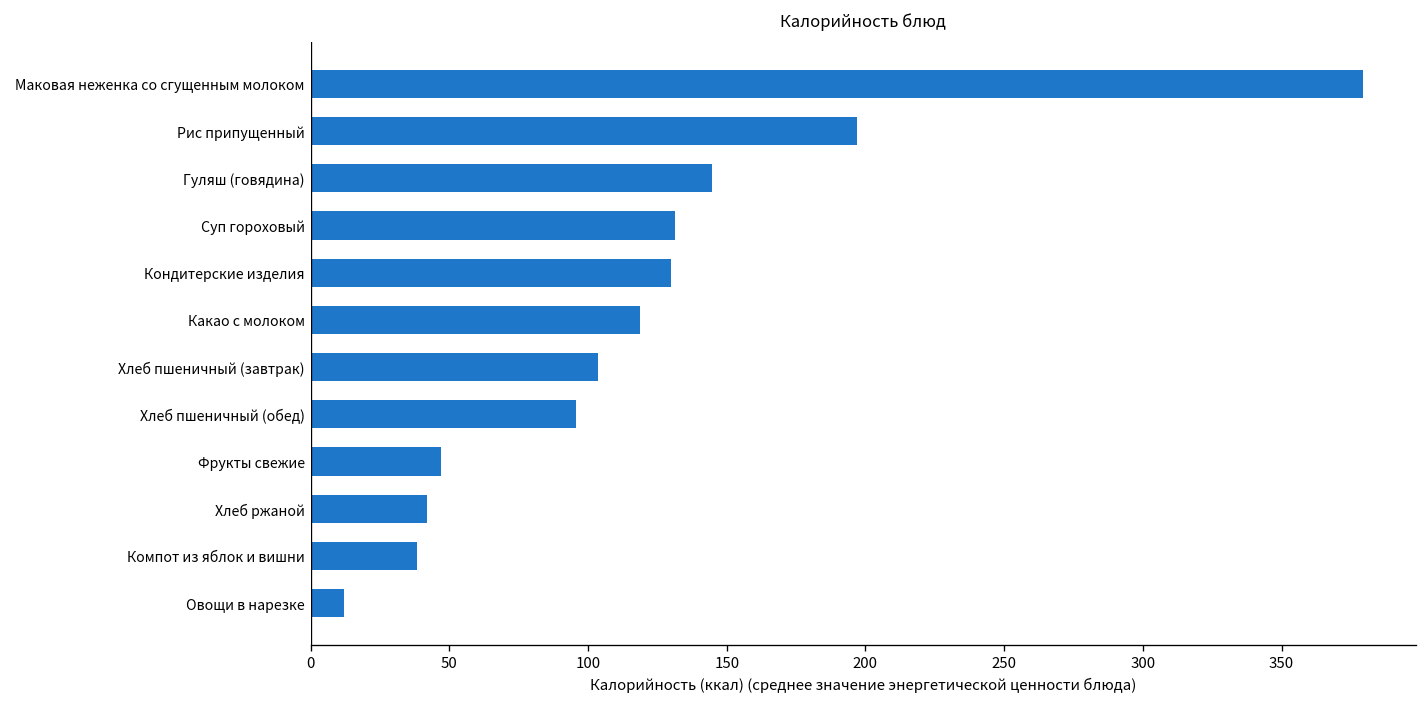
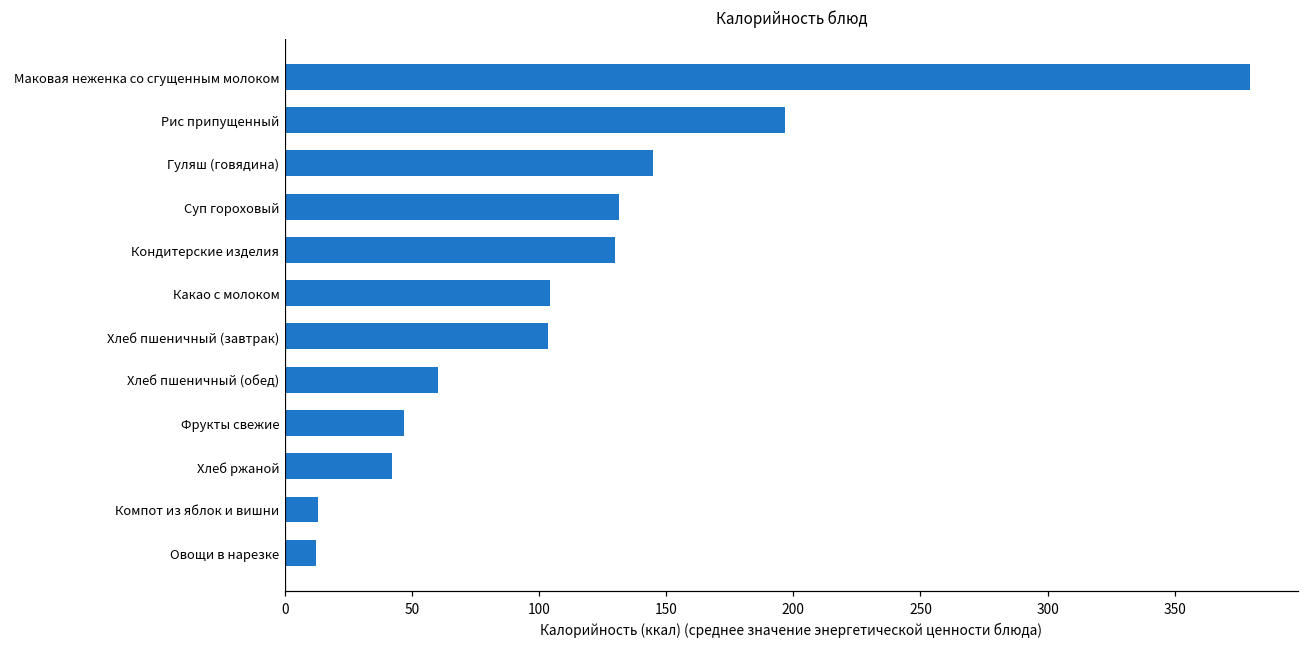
Какао с молоком: 119 -> 104
Хлеб пшеничный (обед): 96 -> 60
Компот из яблок и вишни: 38 -> 13
